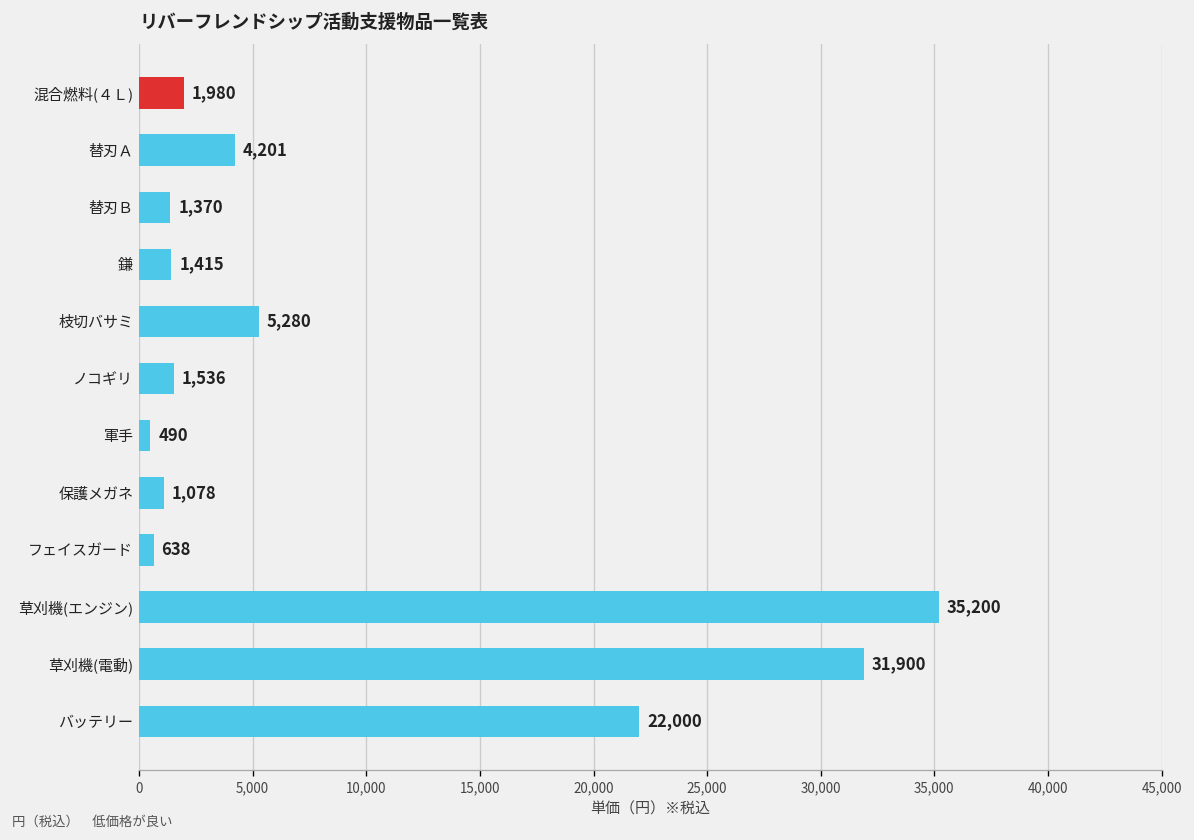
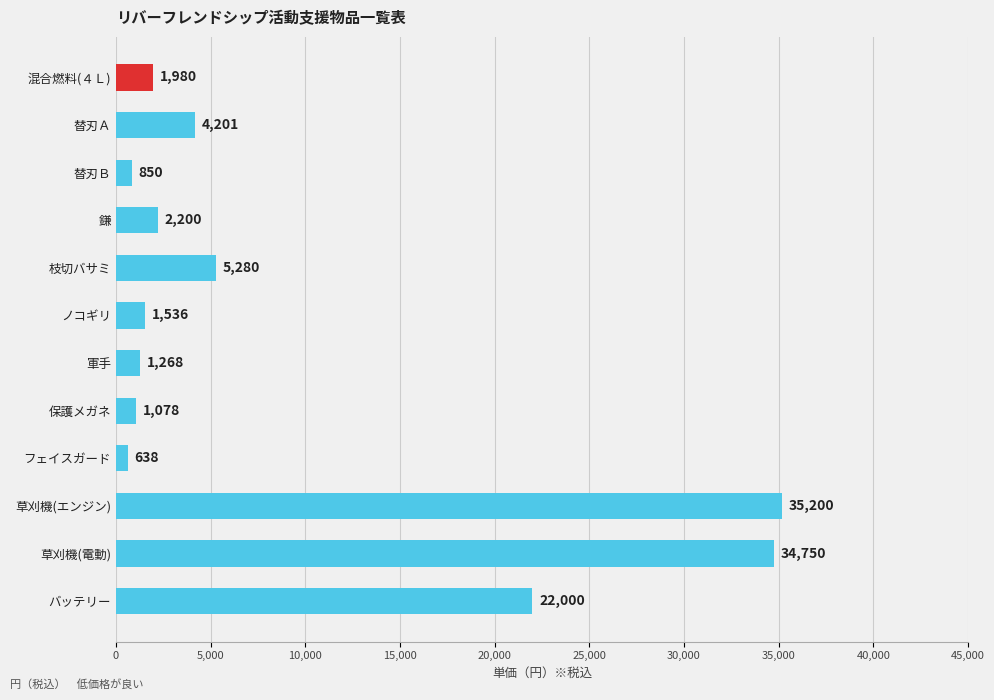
替刃Ｂ: 1,370 -> 850
鎌: 1,415 -> 2,200
軍手: 490 -> 1,268
草刈機(電動): 31,900 -> 34,750
